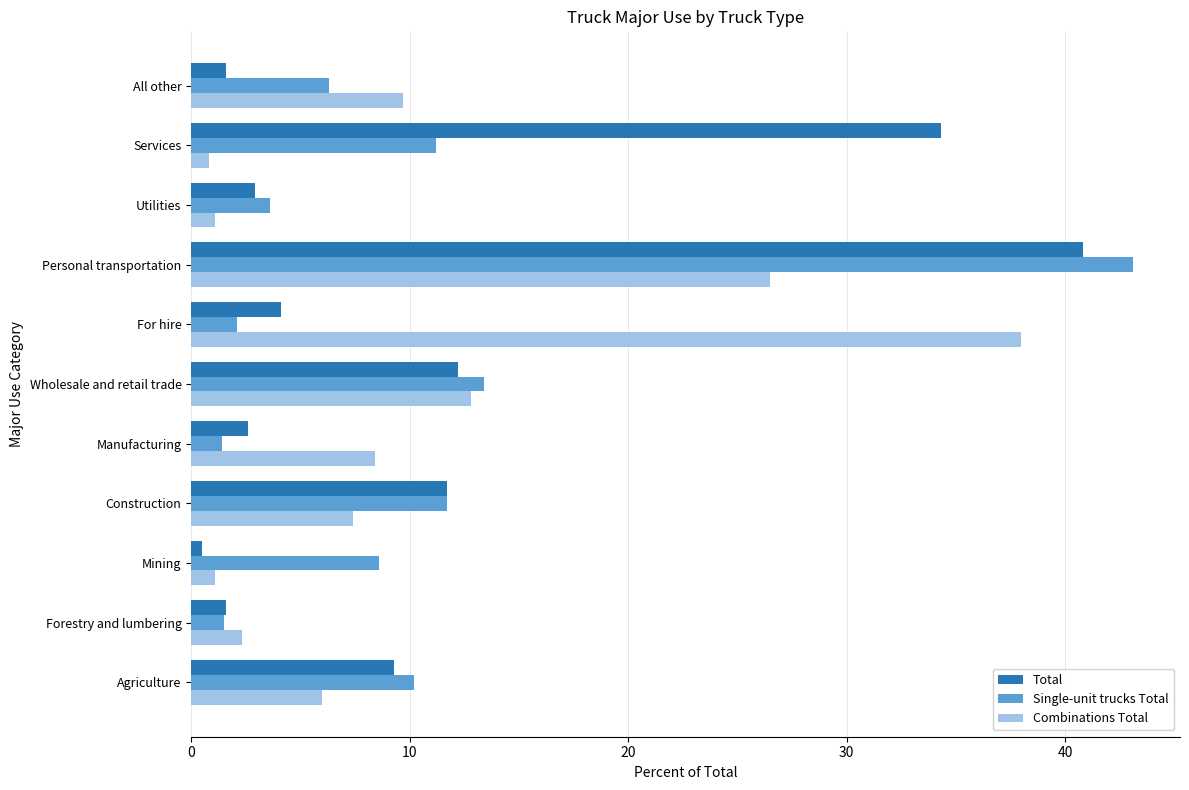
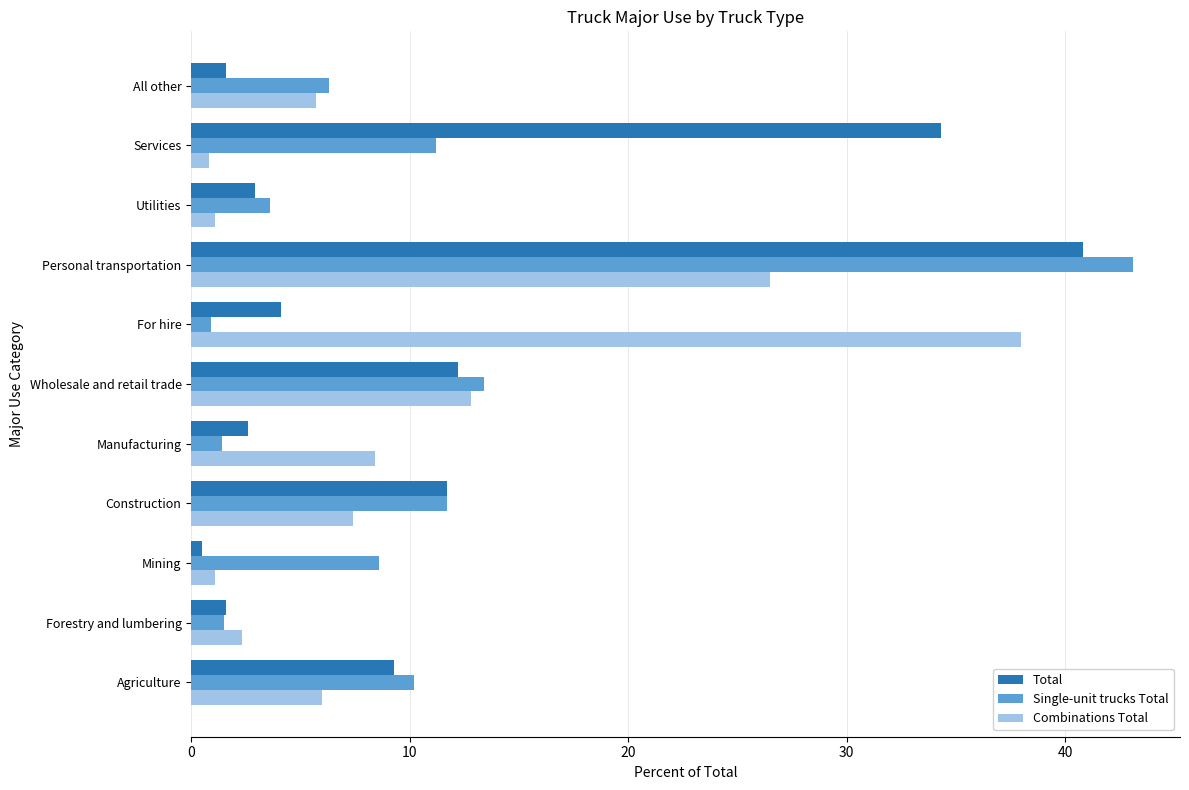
Combinations Total, All other: 9.7 -> 5.7
Single-unit trucks Total, For hire: 2.1 -> 0.9
